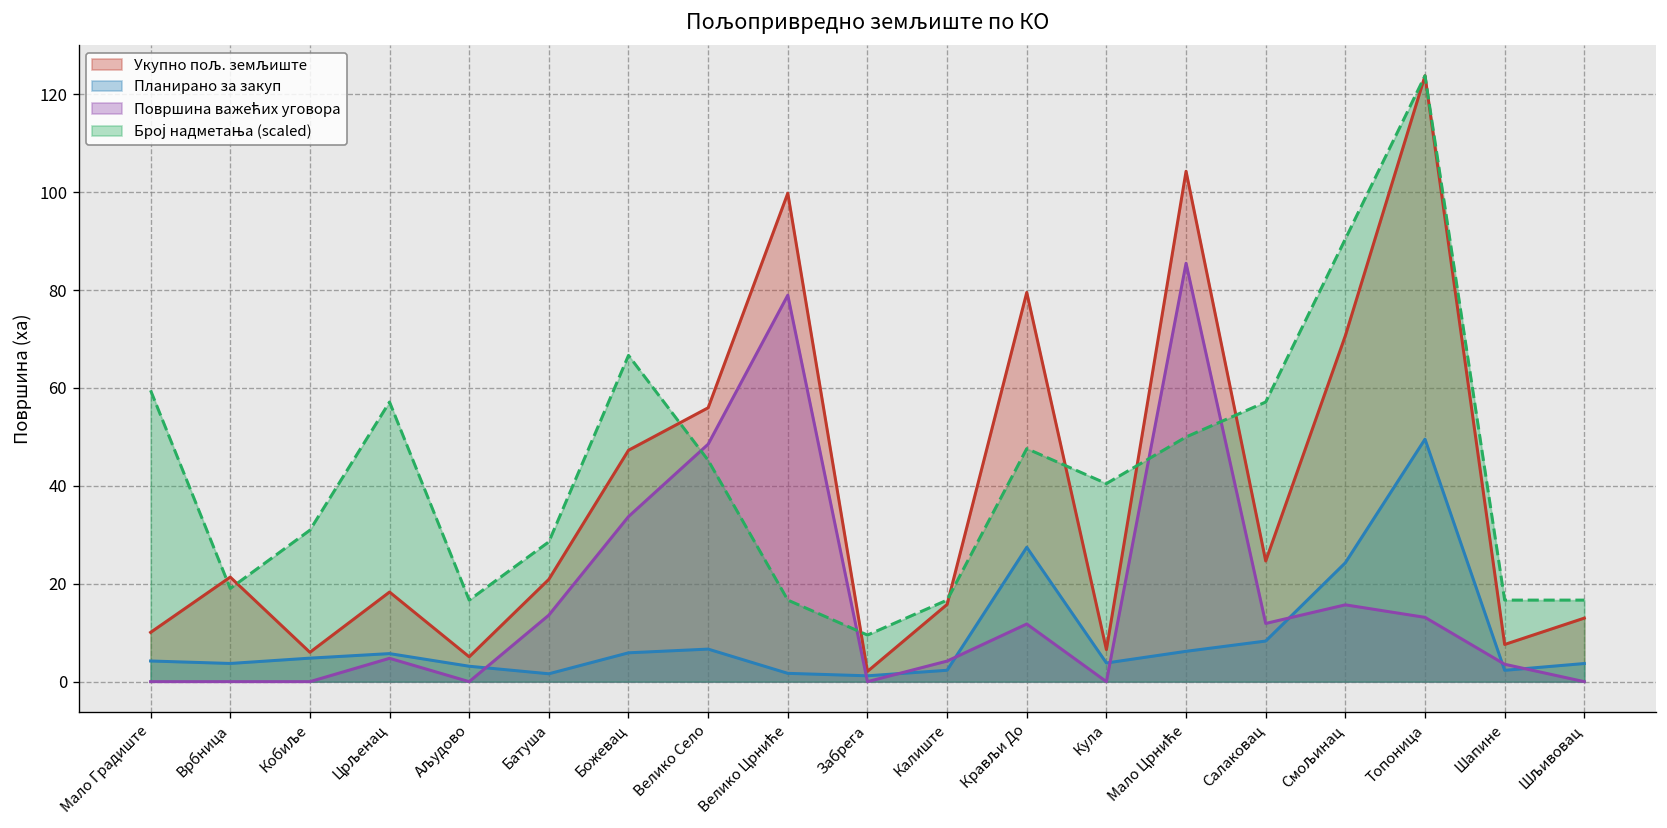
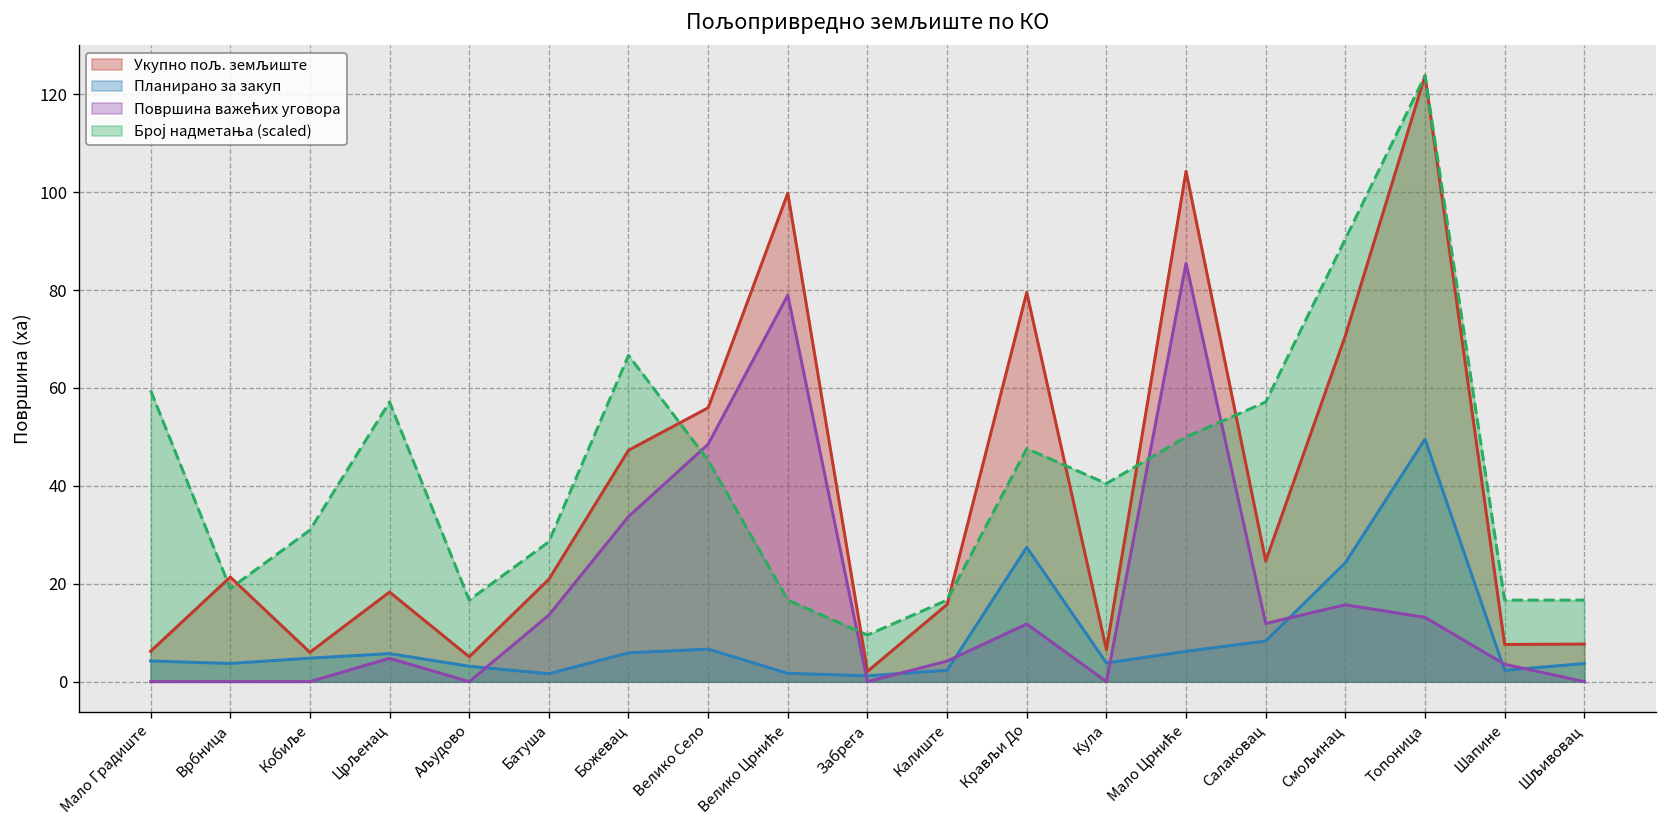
Укупно пољ. земљиште, Мало Градиште: 10 -> 6
Укупно пољ. земљиште, Шљивовац: 13 -> 8
